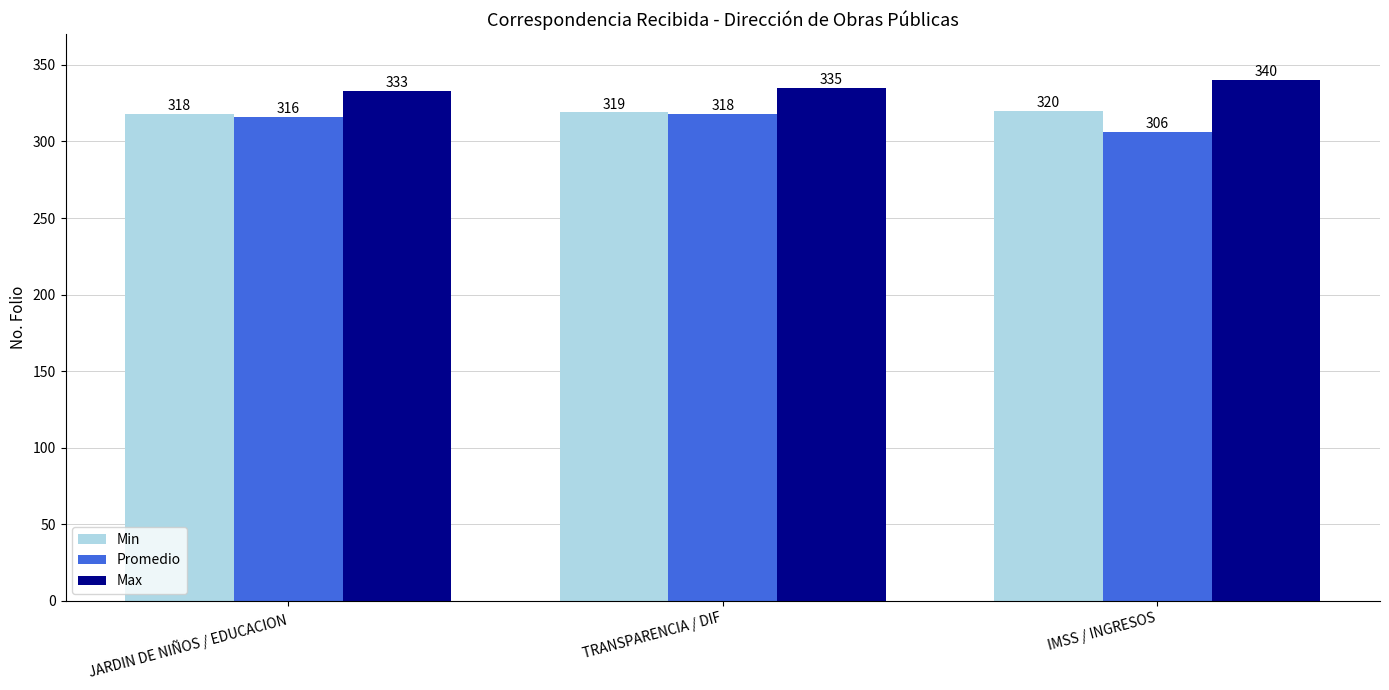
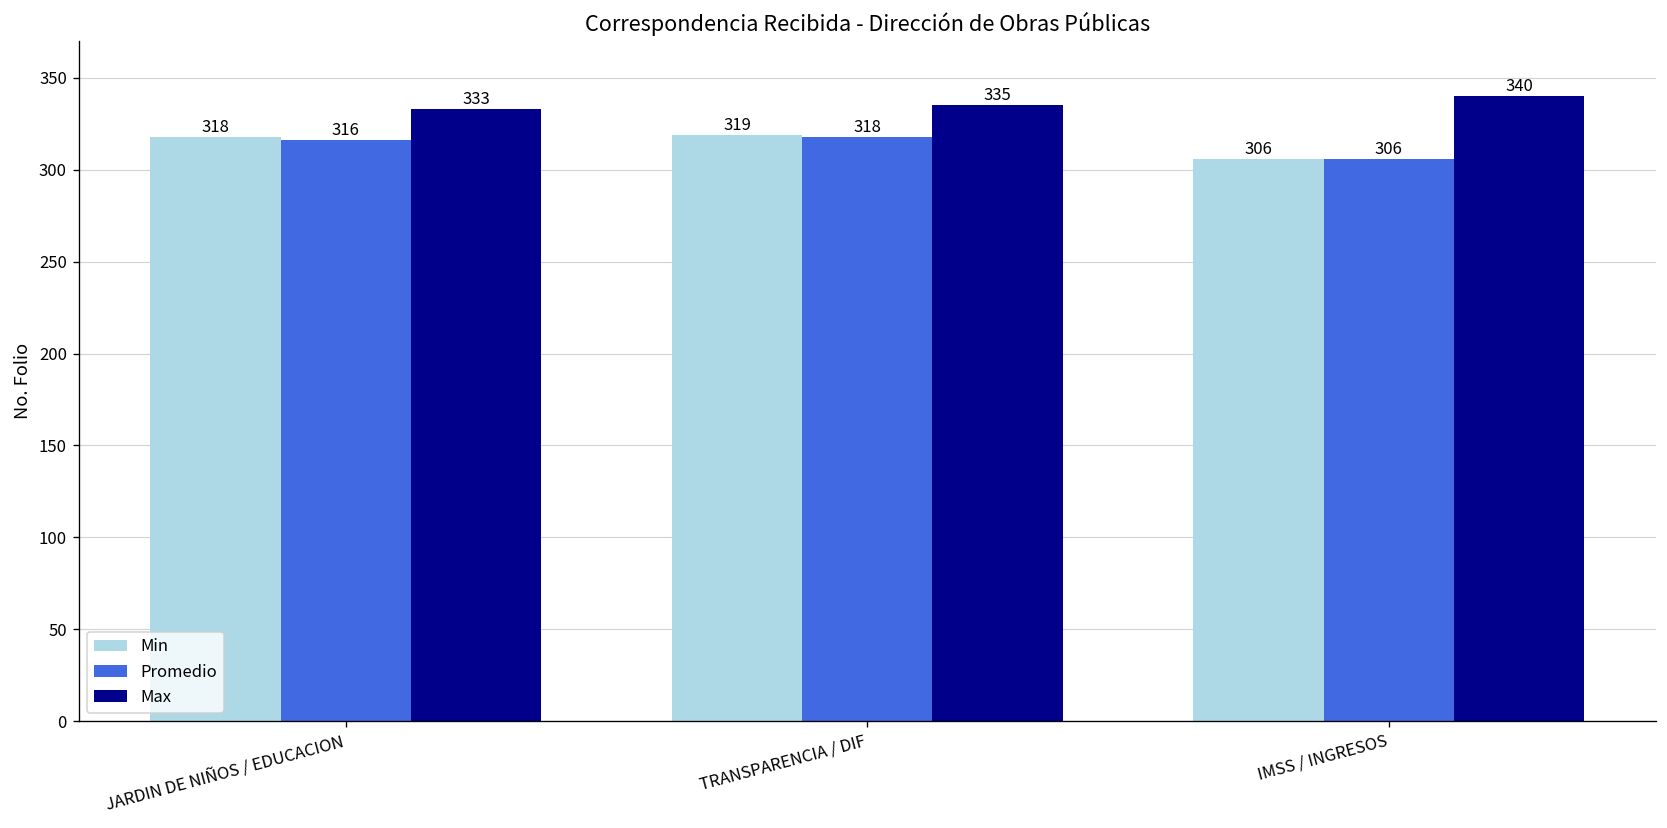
Min, IMSS / INGRESOS: 320 -> 306
